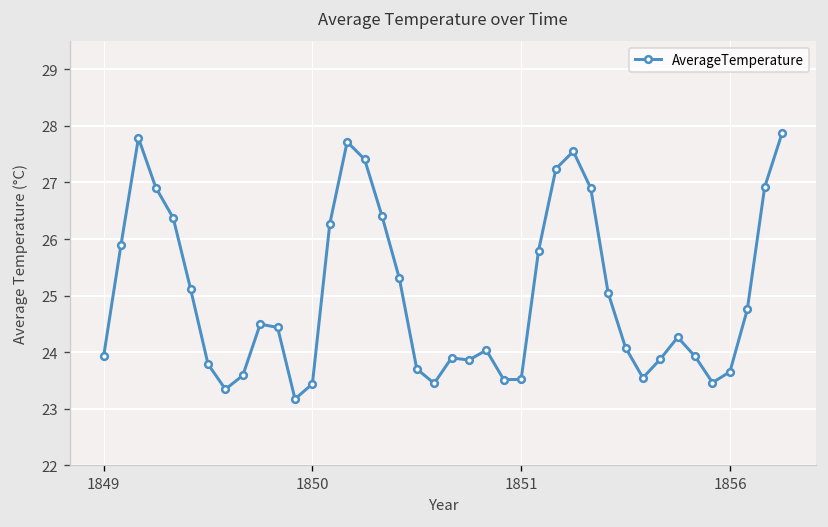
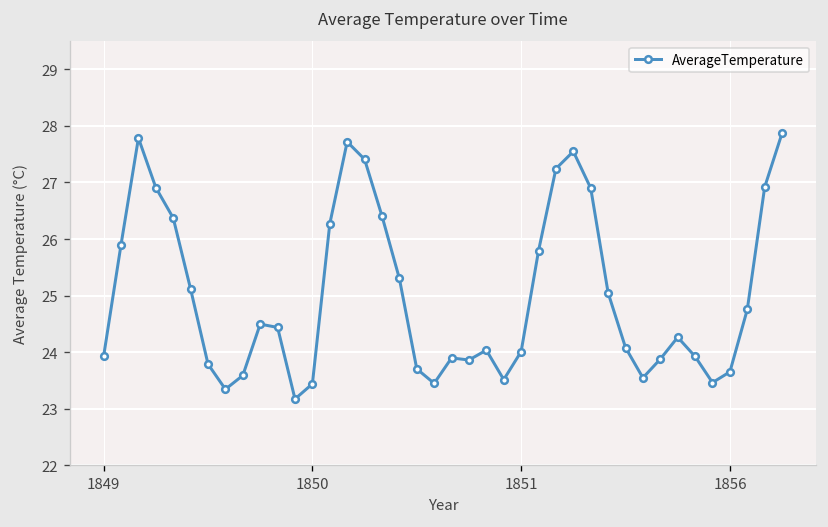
1851: 23.5 -> 24.0
